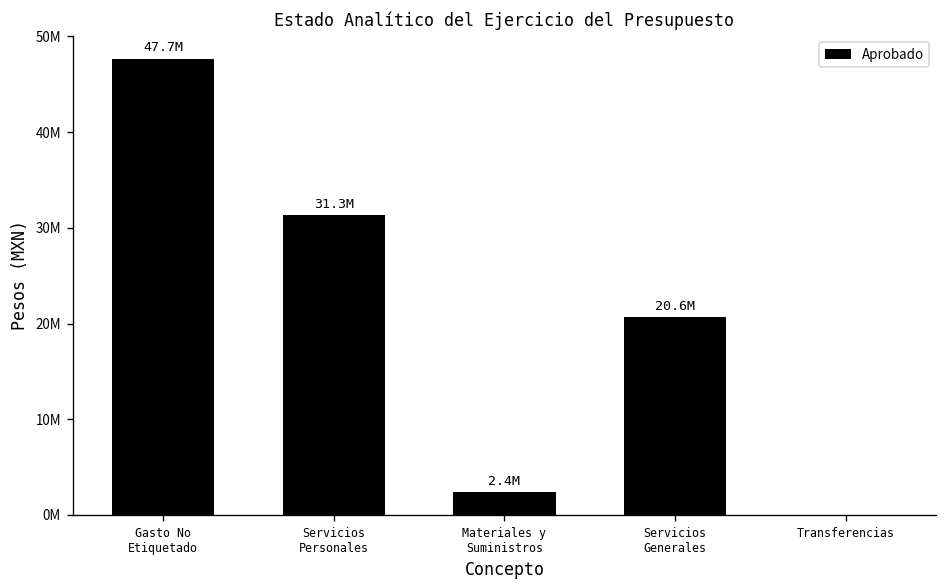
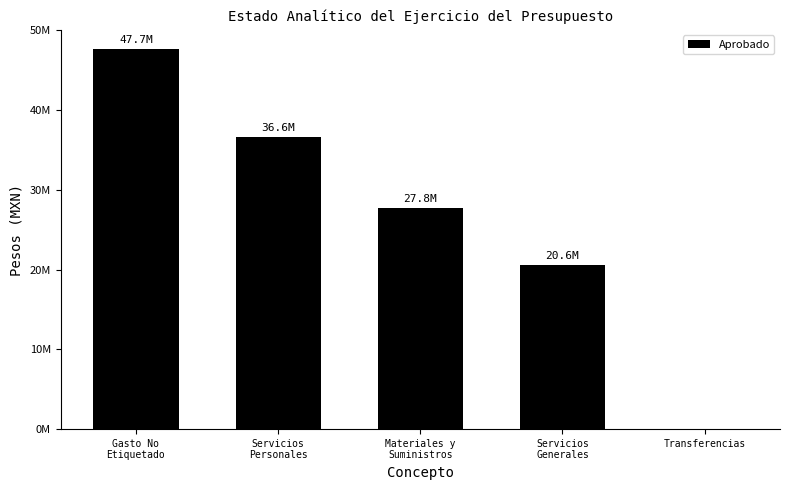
Servicios Personales: 31.3M -> 36.6M
Materiales y Suministros: 2.4M -> 27.8M
